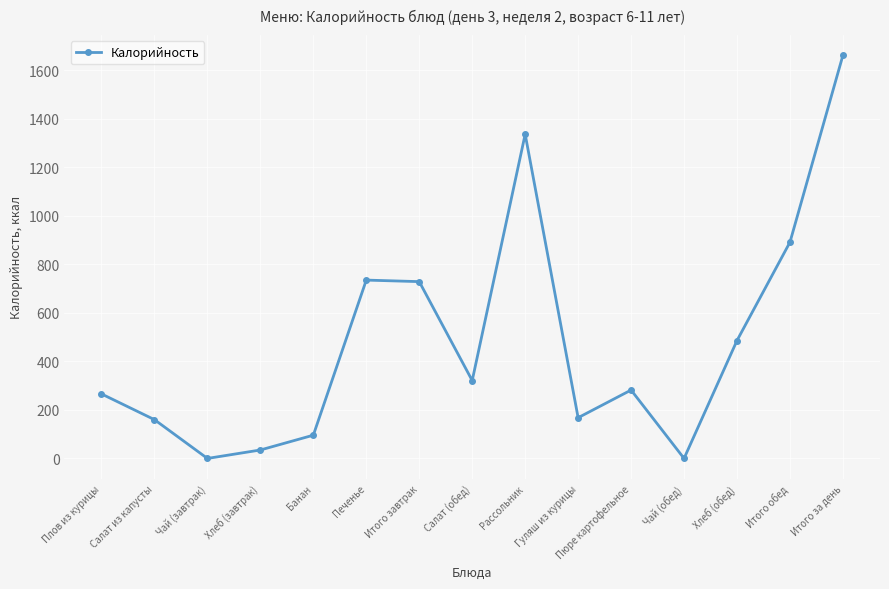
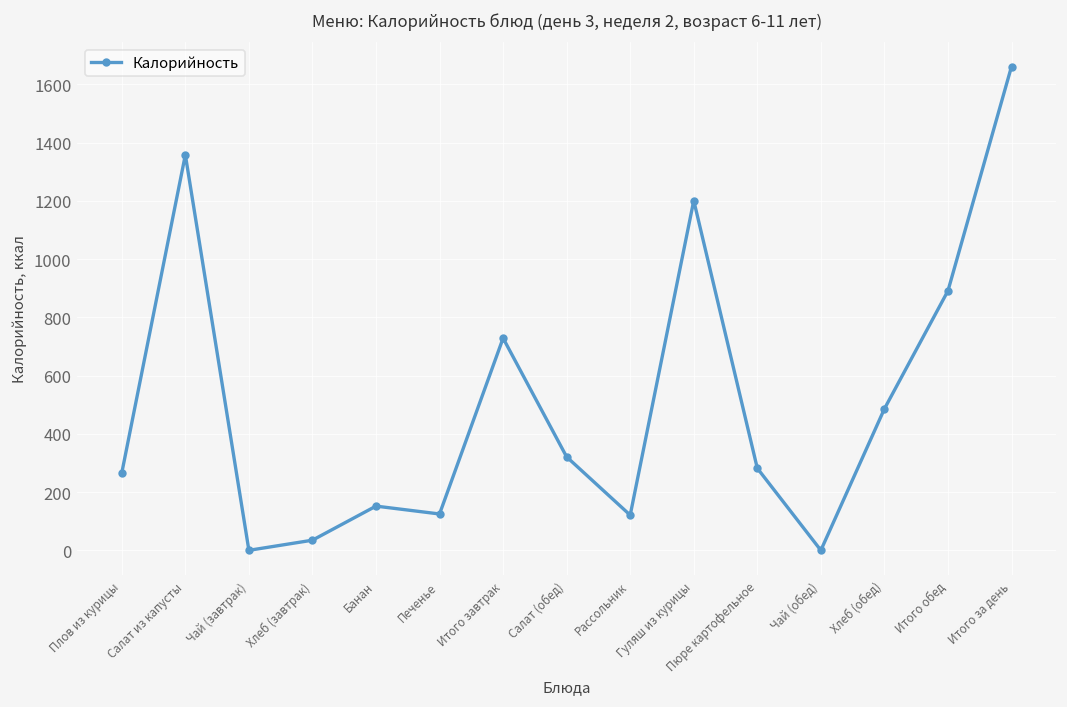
Салат из капусты: 160 -> 1360
Банан: 100 -> 150
Печенье: 740 -> 130
Рассольник: 1340 -> 120
Гуляш из курицы: 170 -> 1200
